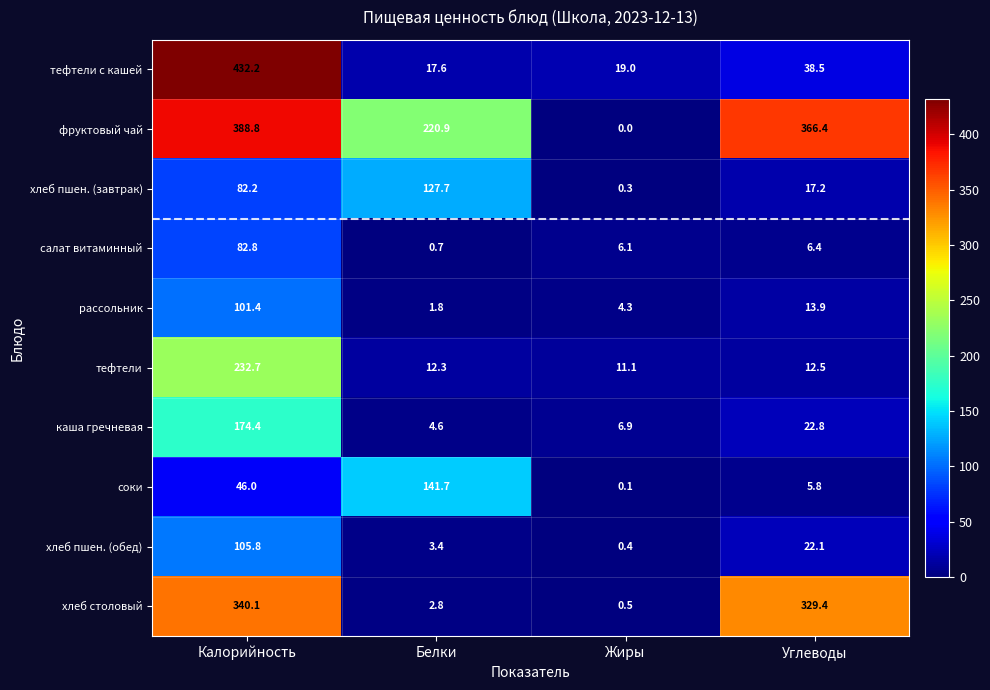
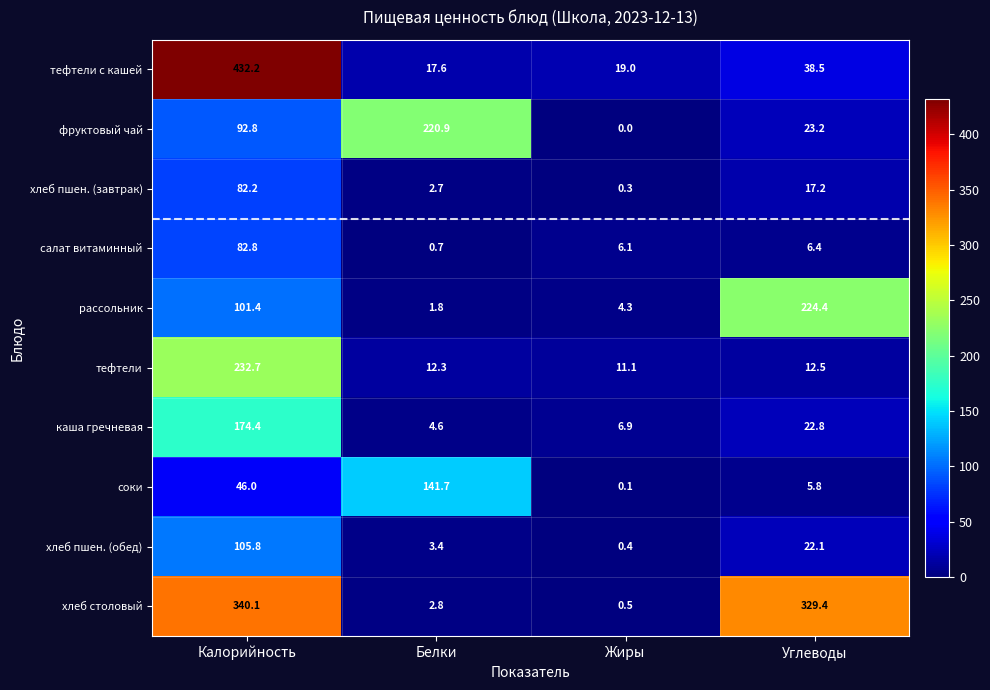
фруктовый чай, Калорийность: 388.8 -> 92.8
фруктовый чай, Углеводы: 366.4 -> 23.2
хлеб пшен. (завтрак), Белки: 127.7 -> 2.7
рассольник, Углеводы: 13.9 -> 224.4
